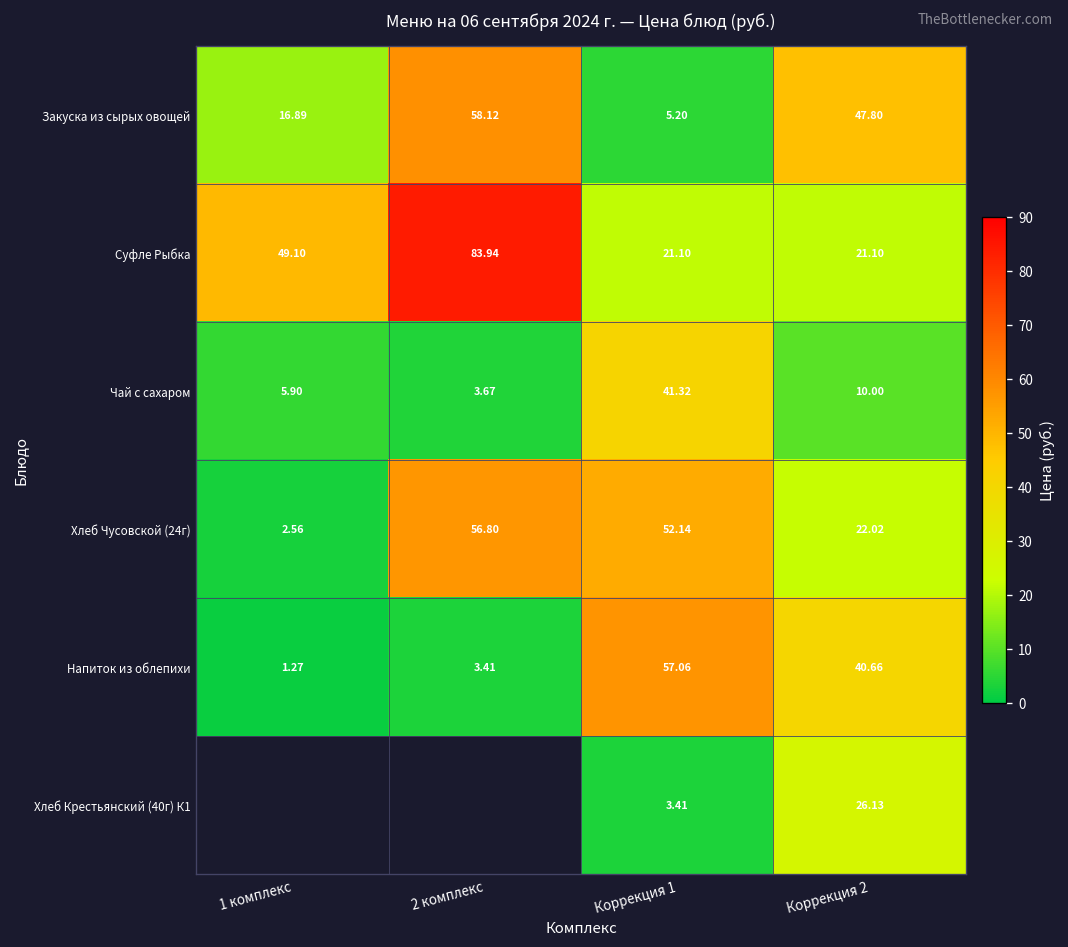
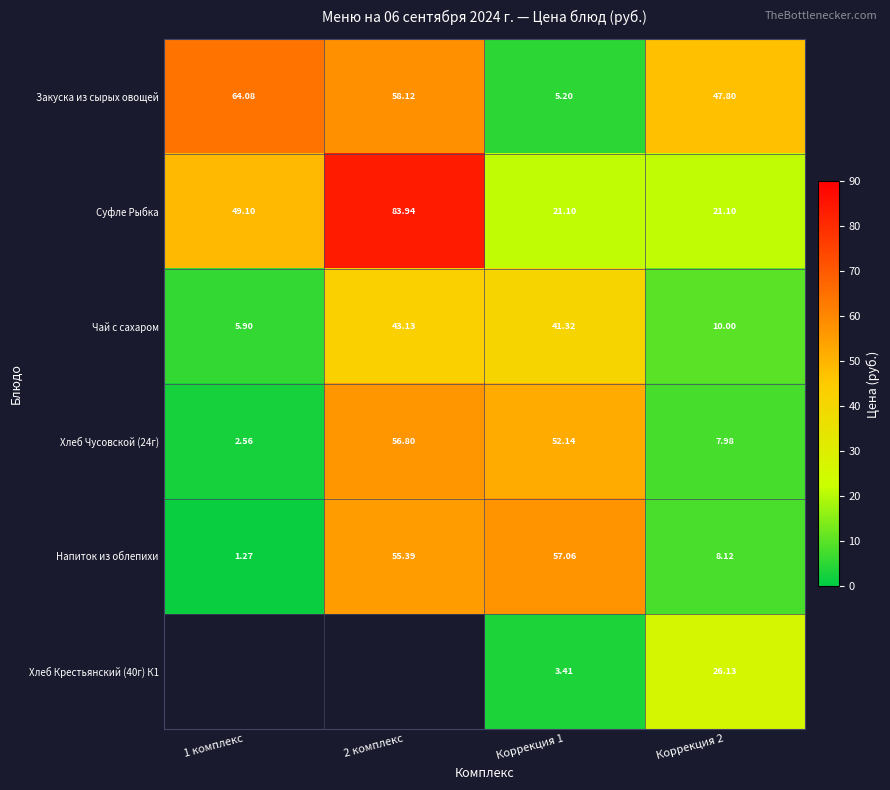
Закуска из сырых овощей, 1 комплекс: 16.89 -> 64.08
Чай с сахаром, 2 комплекс: 3.67 -> 43.13
Хлеб Чусовской (24г), Коррекция 2: 22.02 -> 7.98
Напиток из облепихи, 2 комплекс: 3.41 -> 55.39
Напиток из облепихи, Коррекция 2: 40.66 -> 8.12
